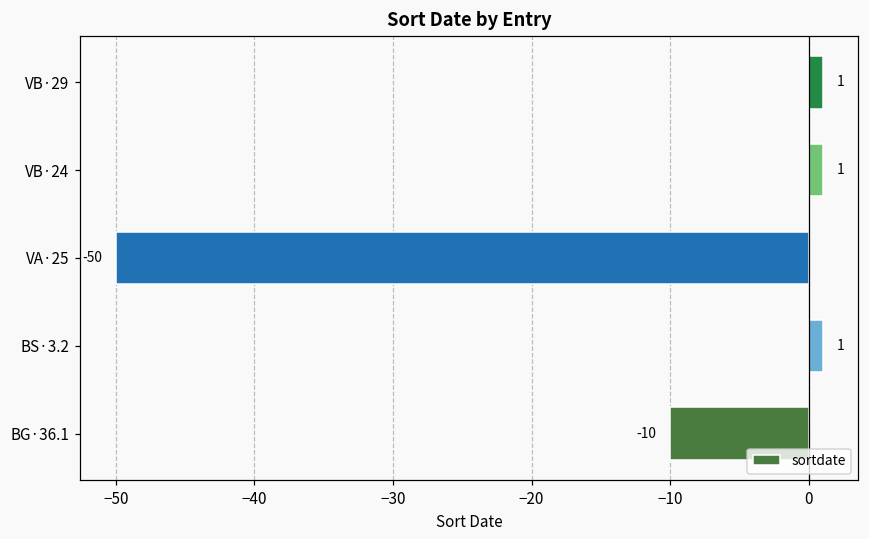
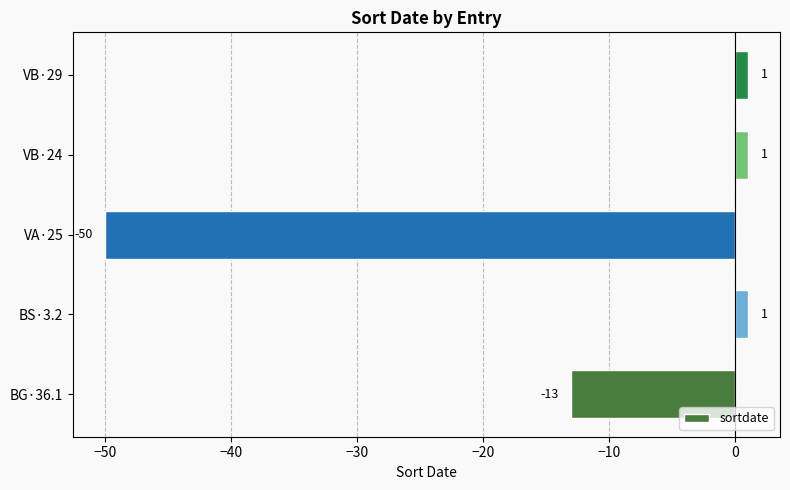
BG·36.1: -10 -> -13
